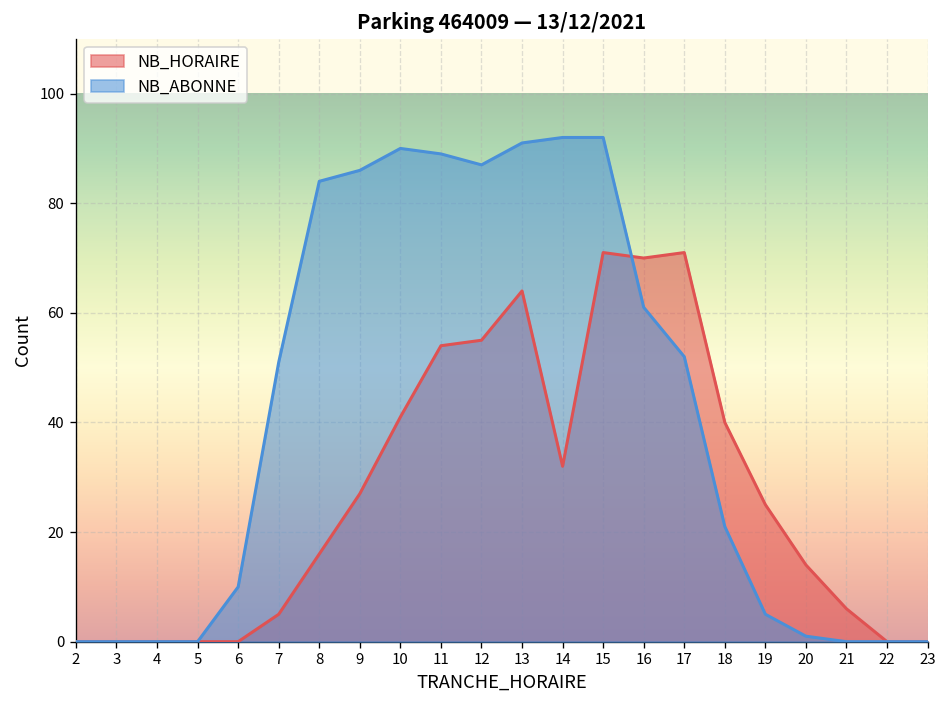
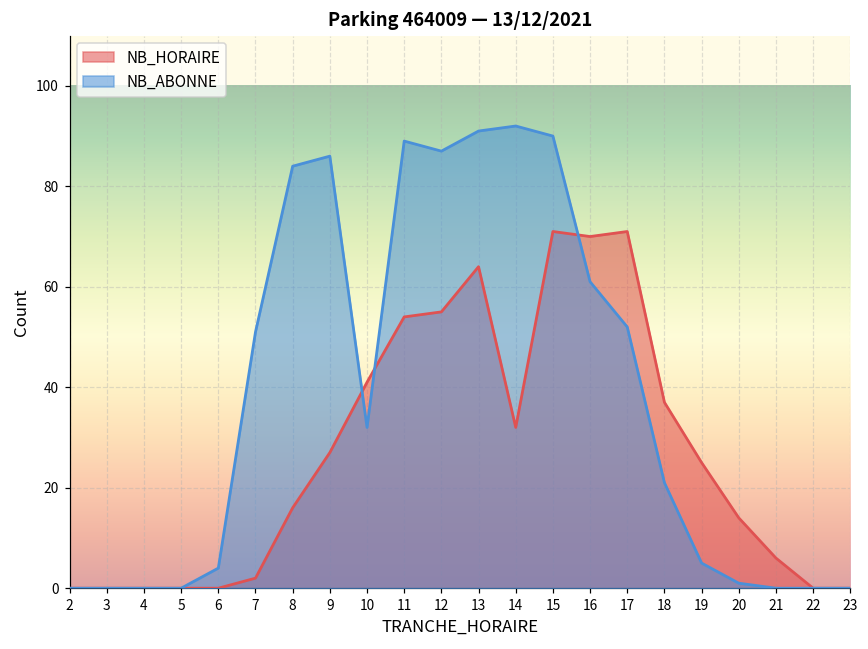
NB_ABONNE, 6: 10 -> 4
NB_HORAIRE, 7: 5 -> 2
NB_ABONNE, 10: 90 -> 32
NB_ABONNE, 15: 92 -> 90
NB_HORAIRE, 18: 40 -> 37
